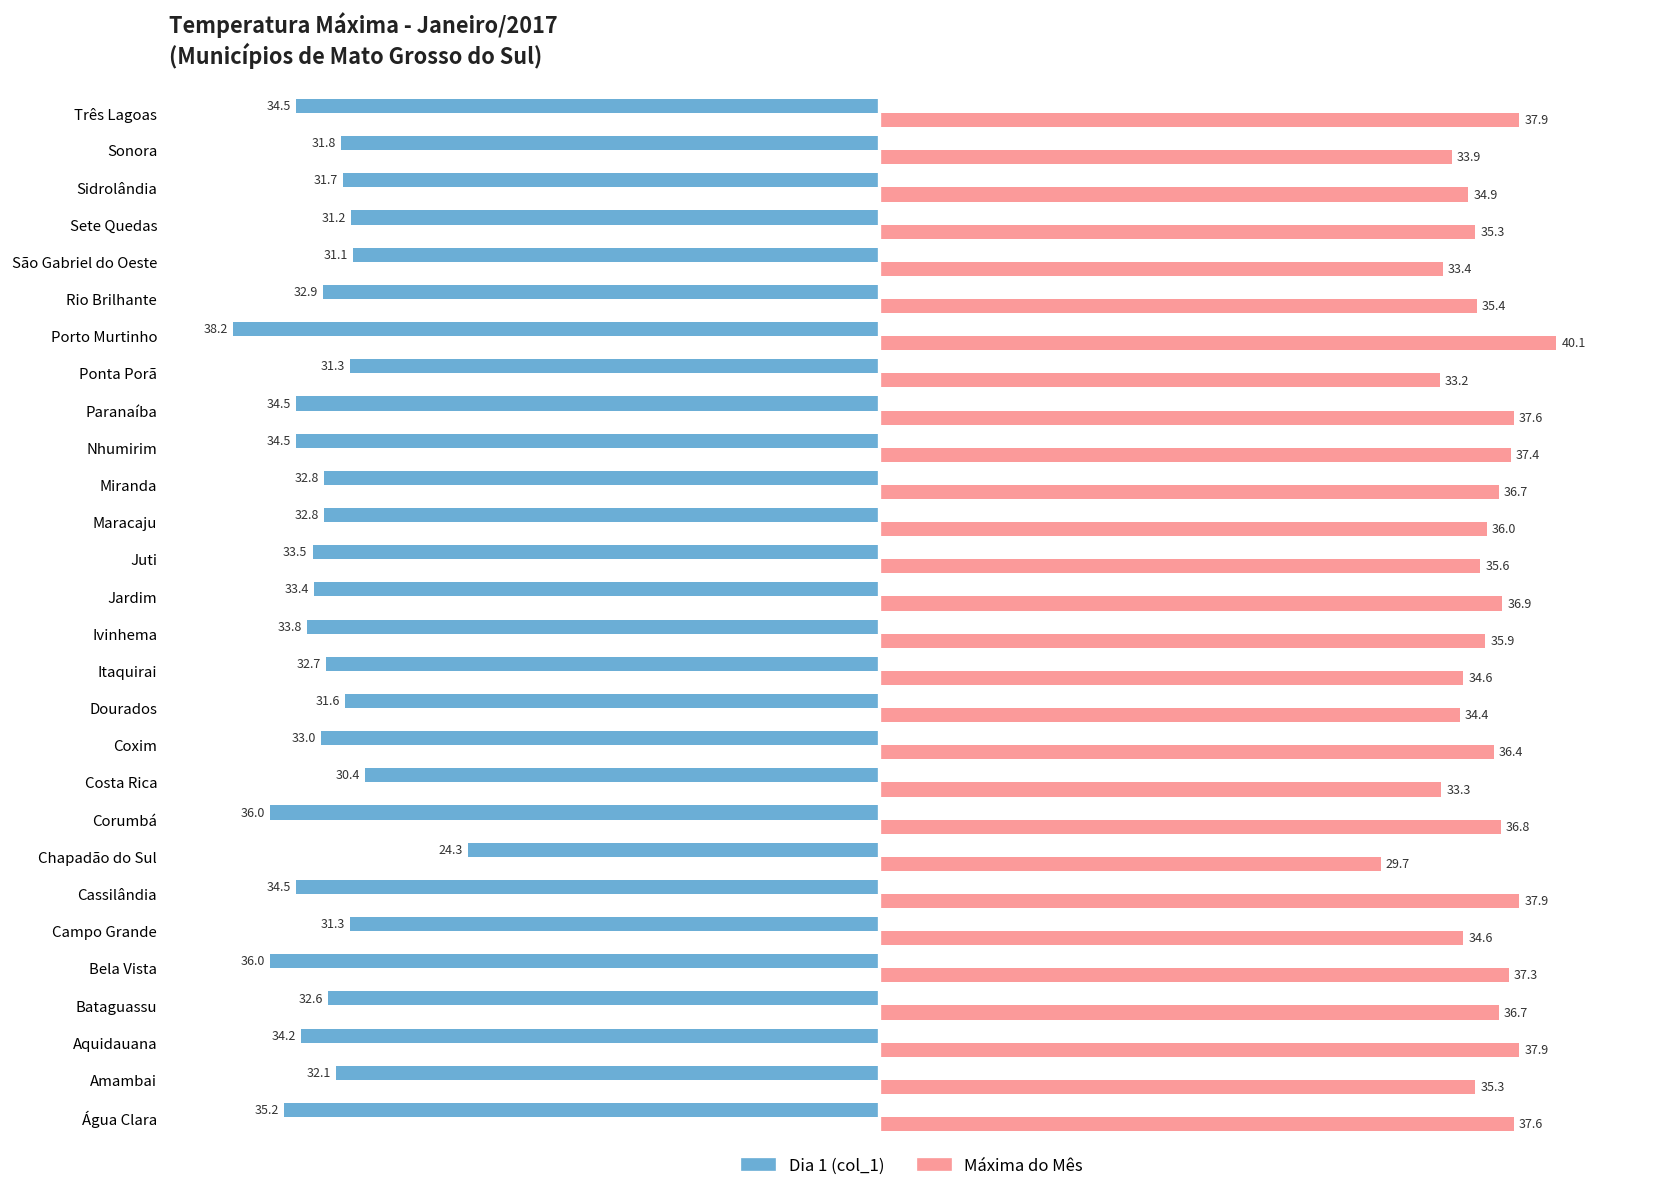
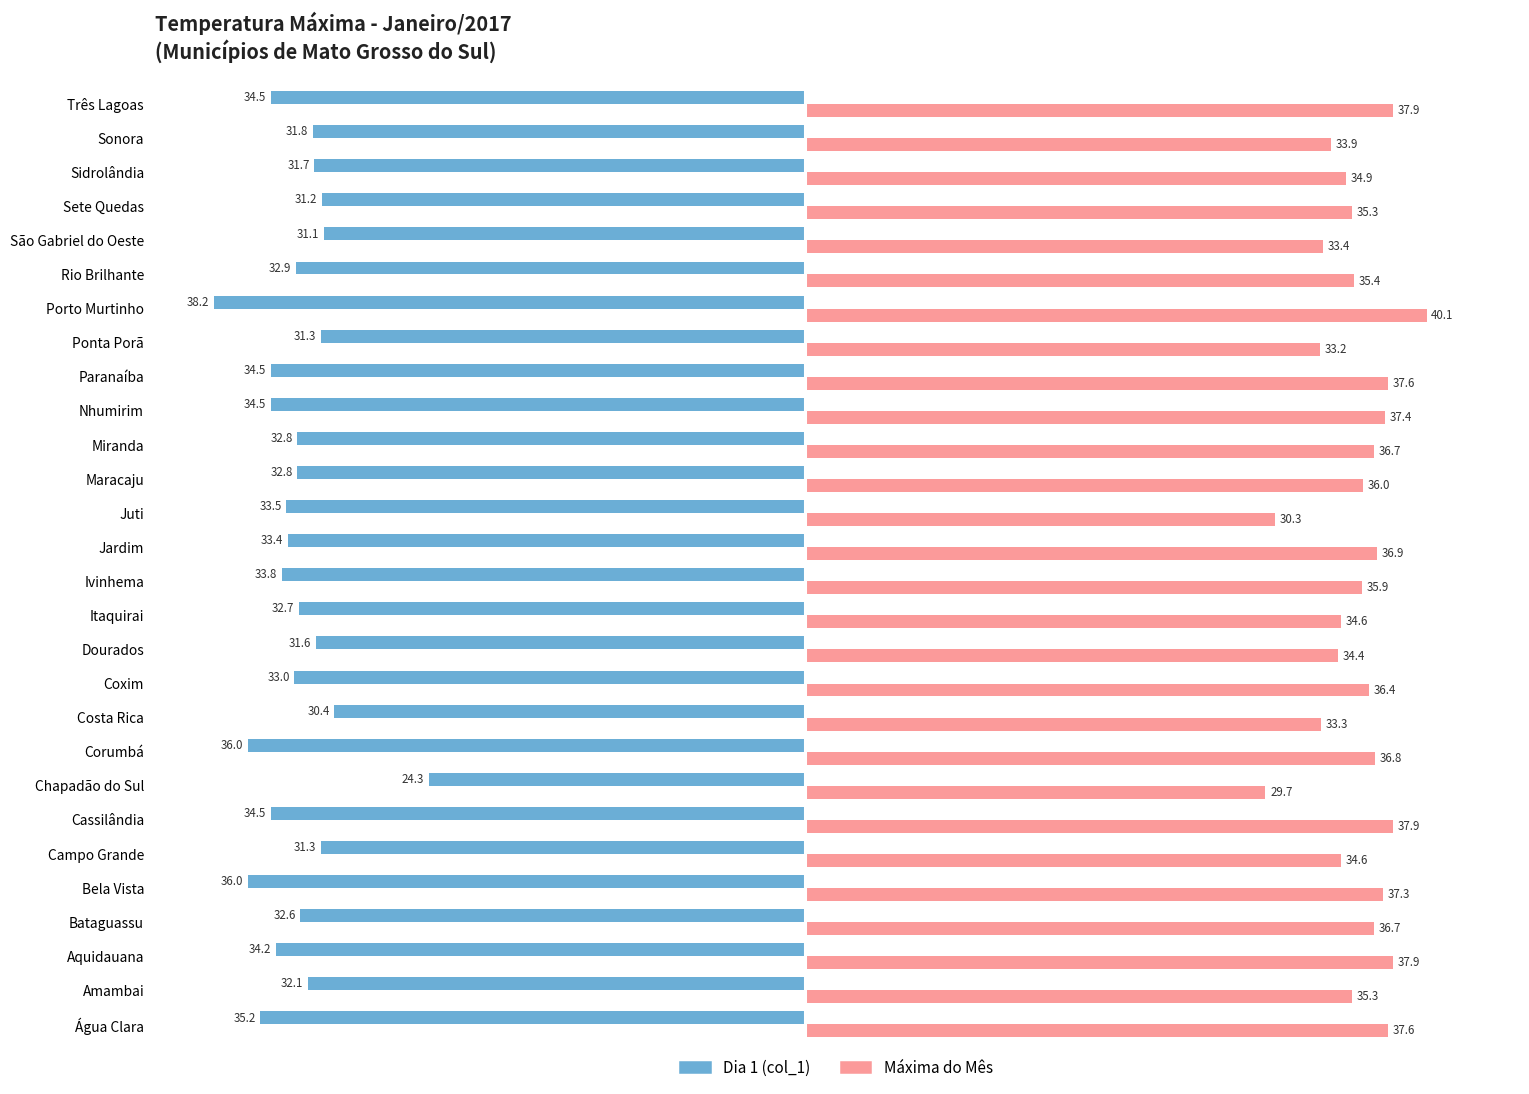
Máxima do Mês, Juti: 35.6 -> 30.3
